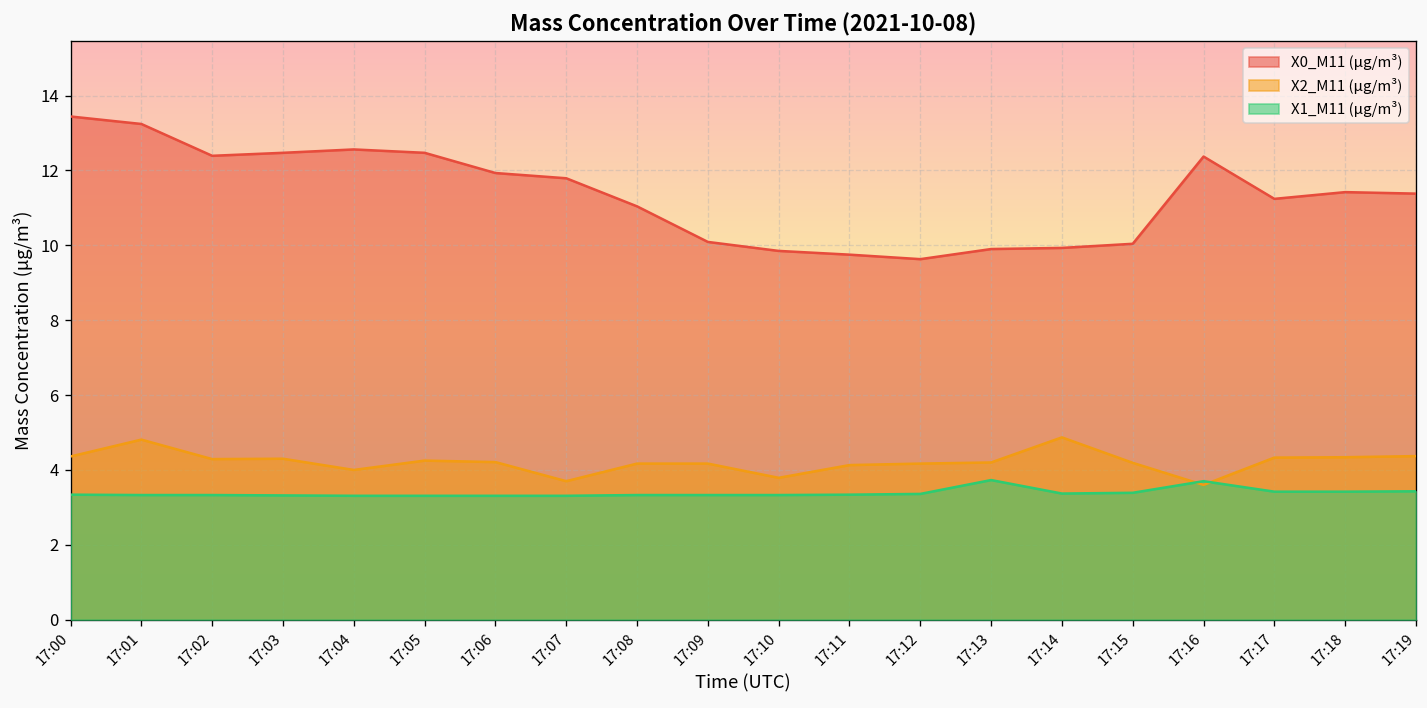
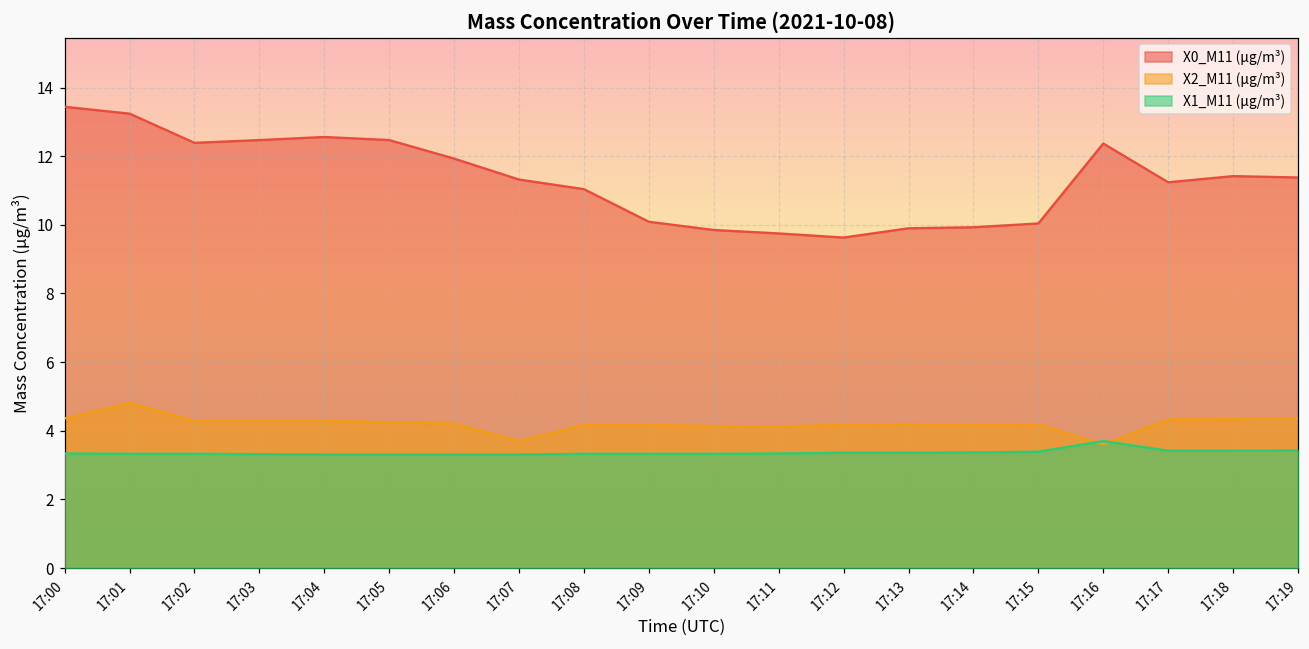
X2_M11 (μg/m³), 17:04: 4.0 -> 4.3
X0_M11 (μg/m³), 17:07: 11.8 -> 11.3
X2_M11 (μg/m³), 17:10: 3.8 -> 4.1
X1_M11 (μg/m³), 17:13: 3.7 -> 3.4
X2_M11 (μg/m³), 17:14: 4.9 -> 4.2
